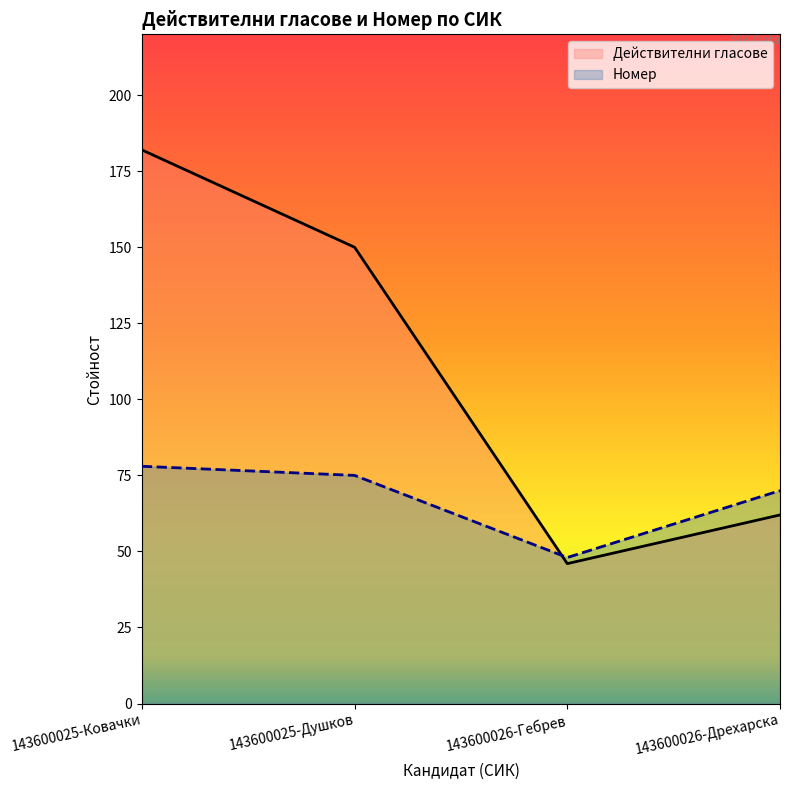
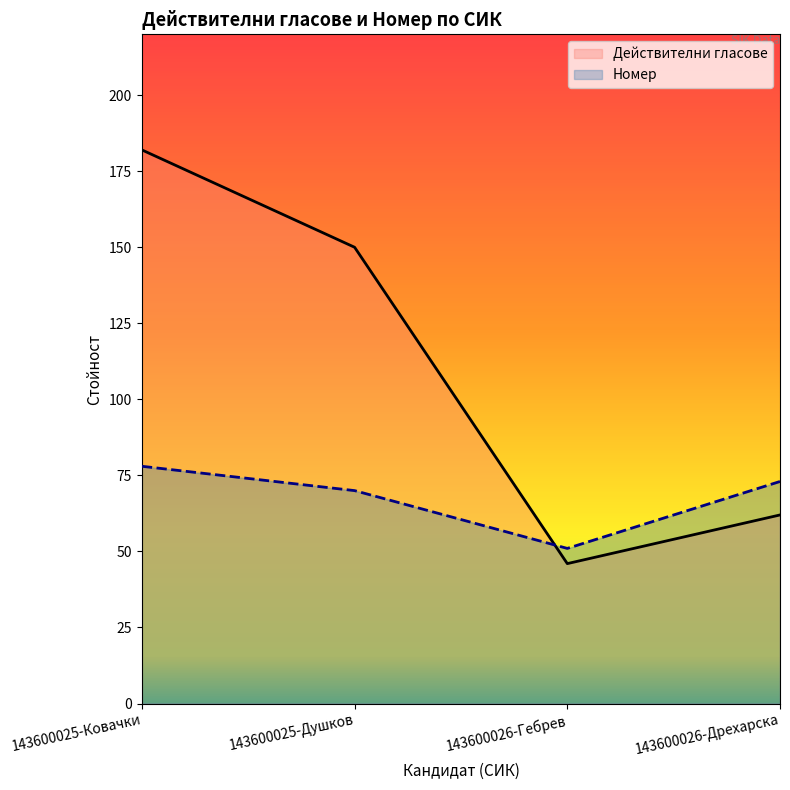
Номер, 143600025-Душков: 75 -> 70
Номер, 143600026-Гебрев: 48 -> 51
Номер, 143600026-Дрехарска: 70 -> 73
